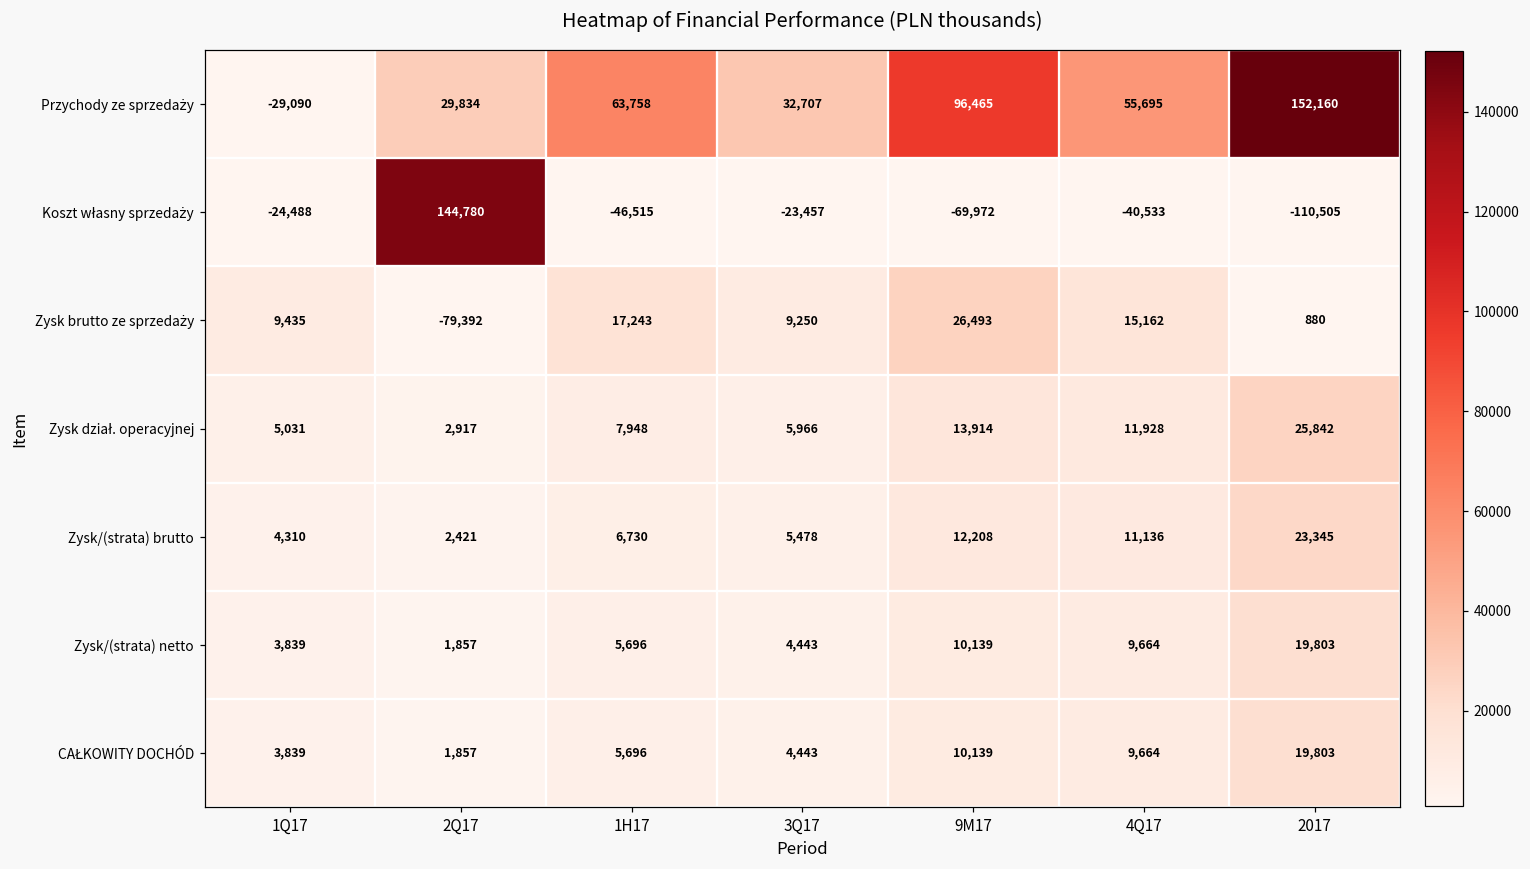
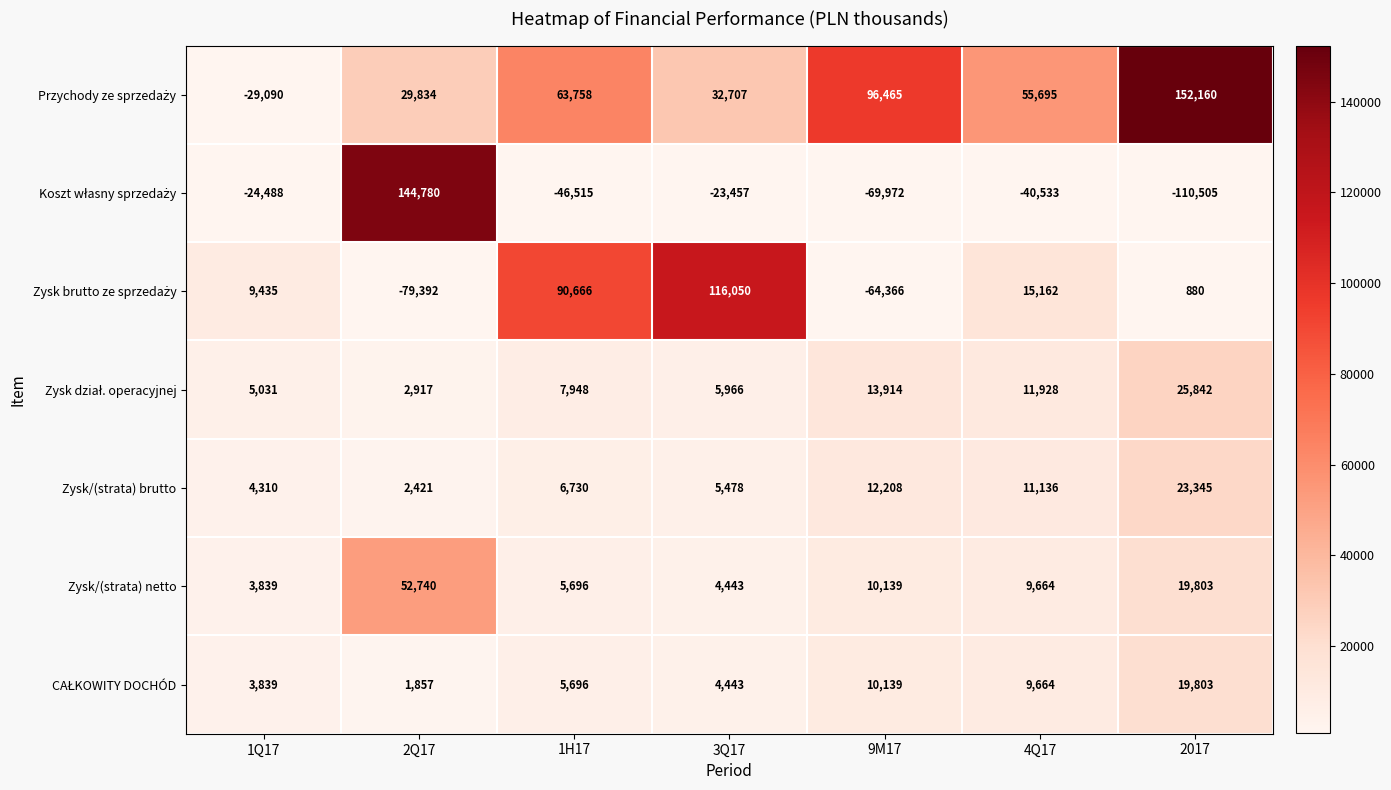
Zysk brutto ze sprzedaży, 1H17: 17,243 -> 90,666
Zysk brutto ze sprzedaży, 3Q17: 9,250 -> 116,050
Zysk brutto ze sprzedaży, 9M17: 26,493 -> -64,366
Zysk/(strata) netto, 2Q17: 1,857 -> 52,740
